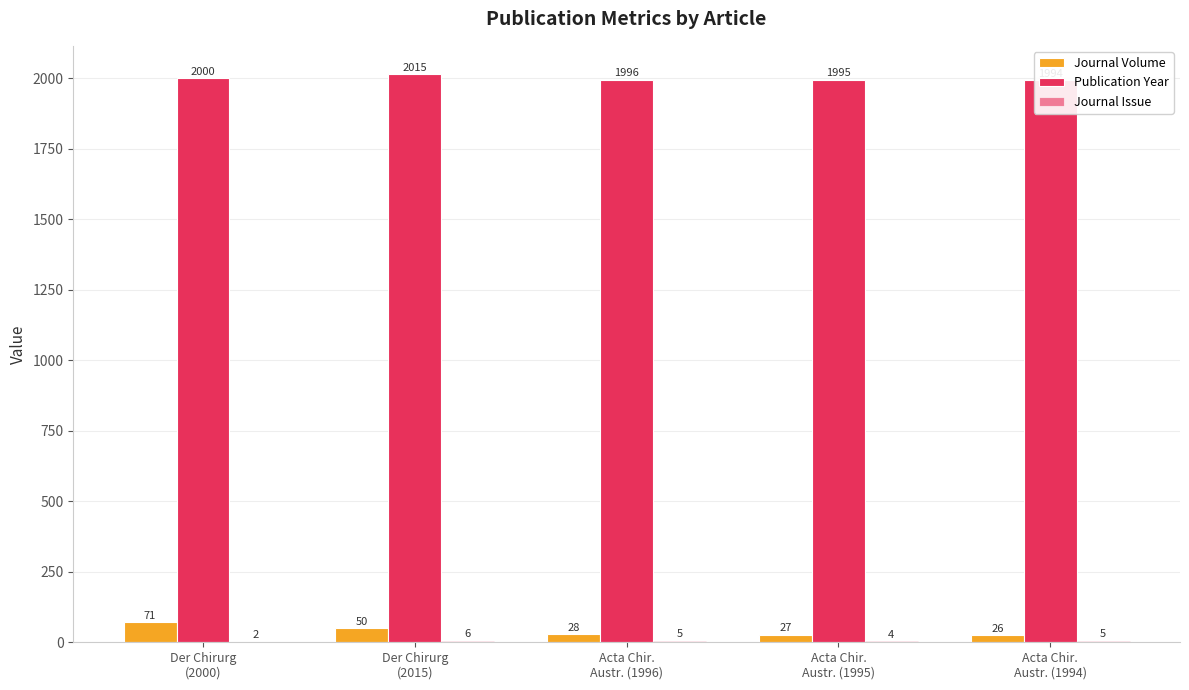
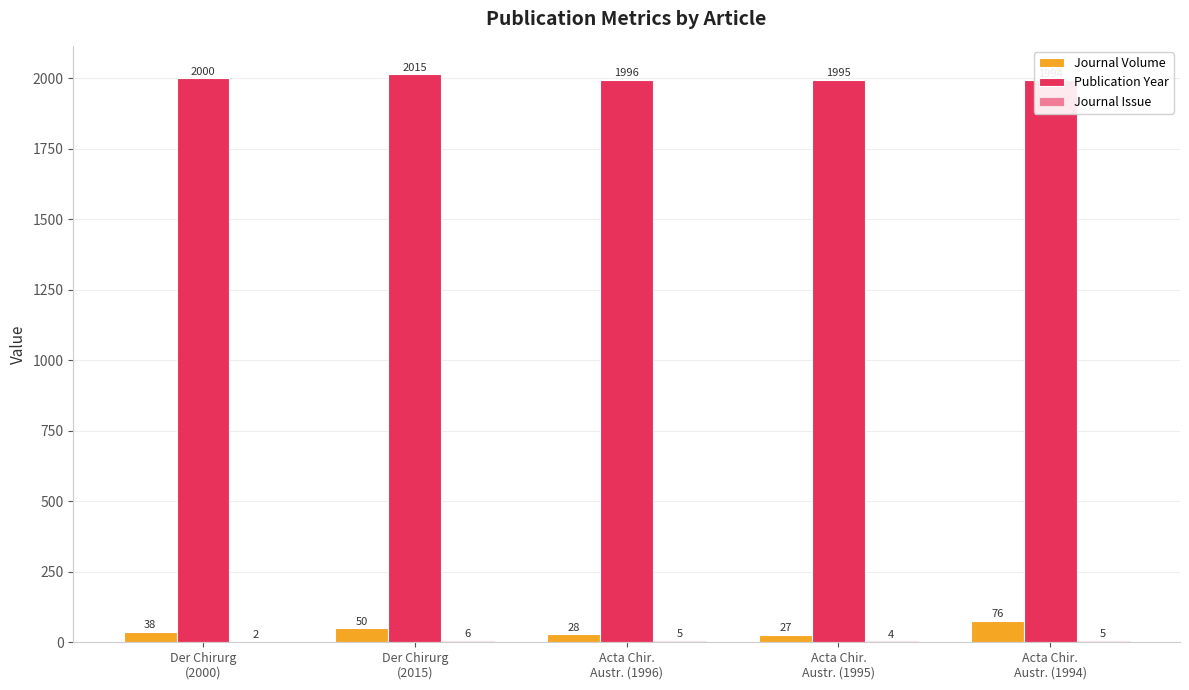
Journal Volume, Der Chirurg (2000): 71 -> 38
Journal Volume, Acta Chir. Austr. (1994): 26 -> 76
